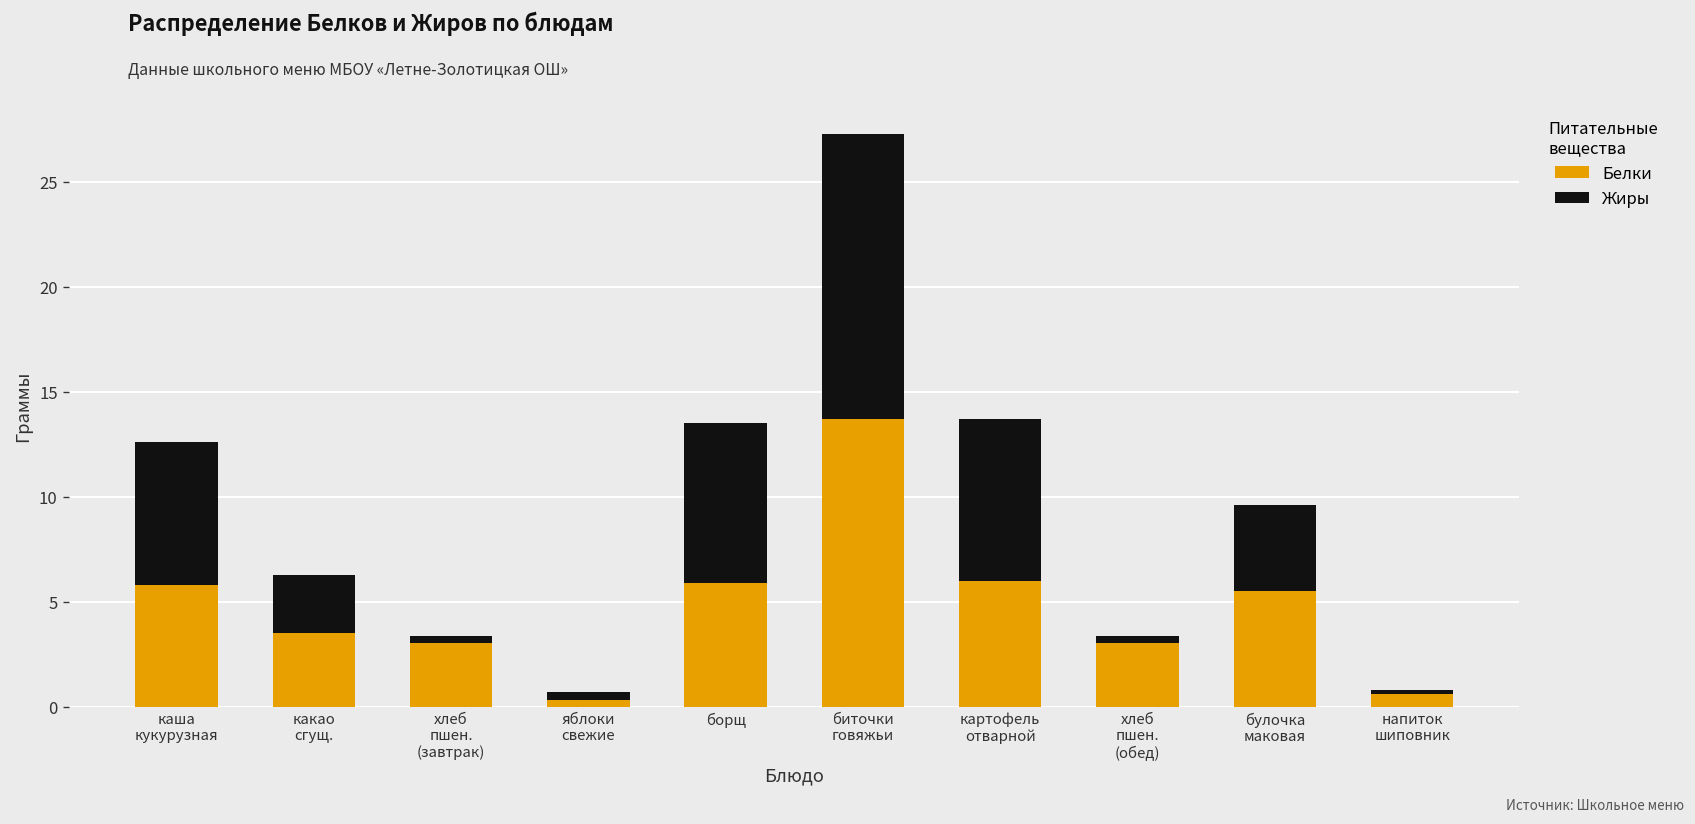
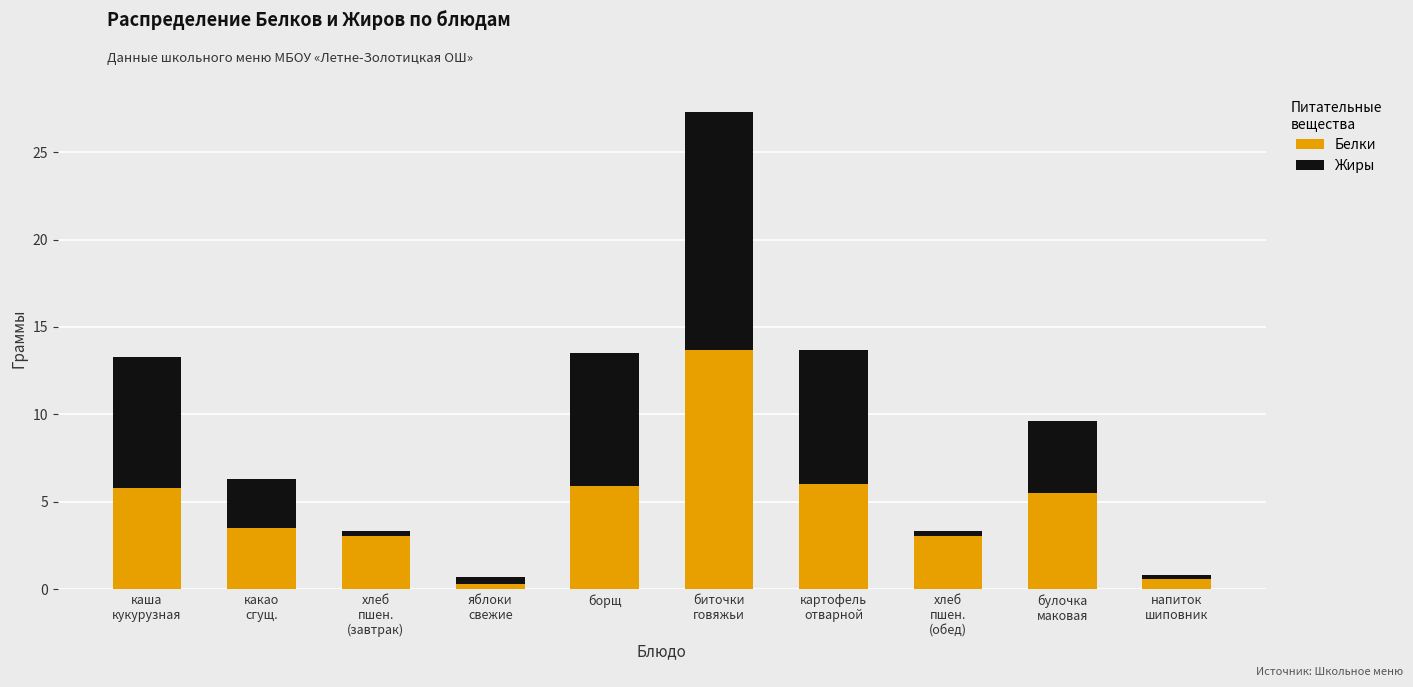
Жиры, каша кукурузная: 6.8 -> 7.5
